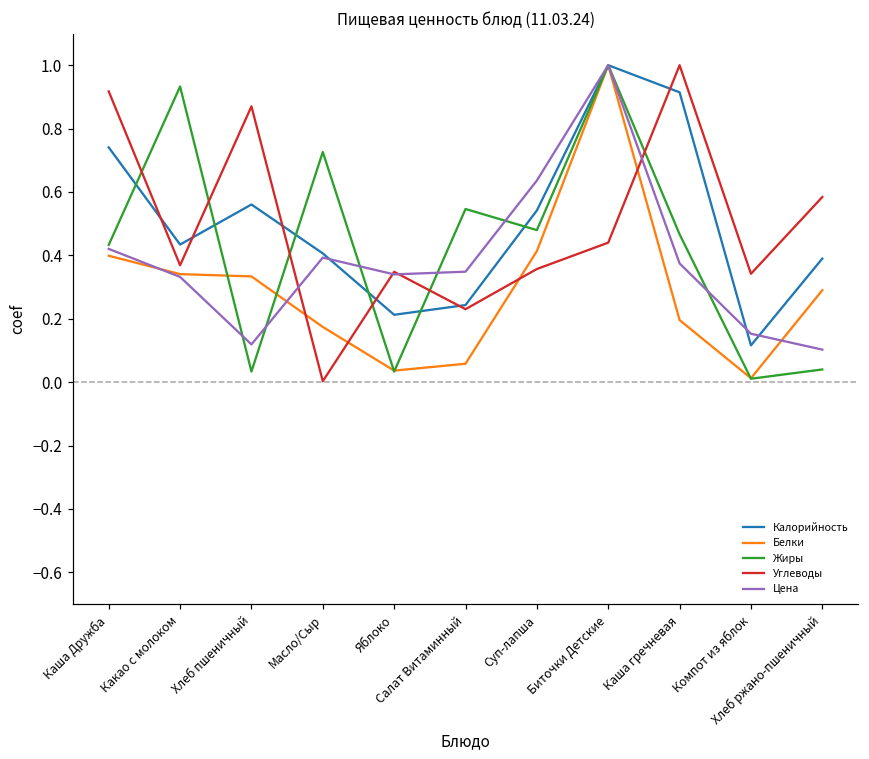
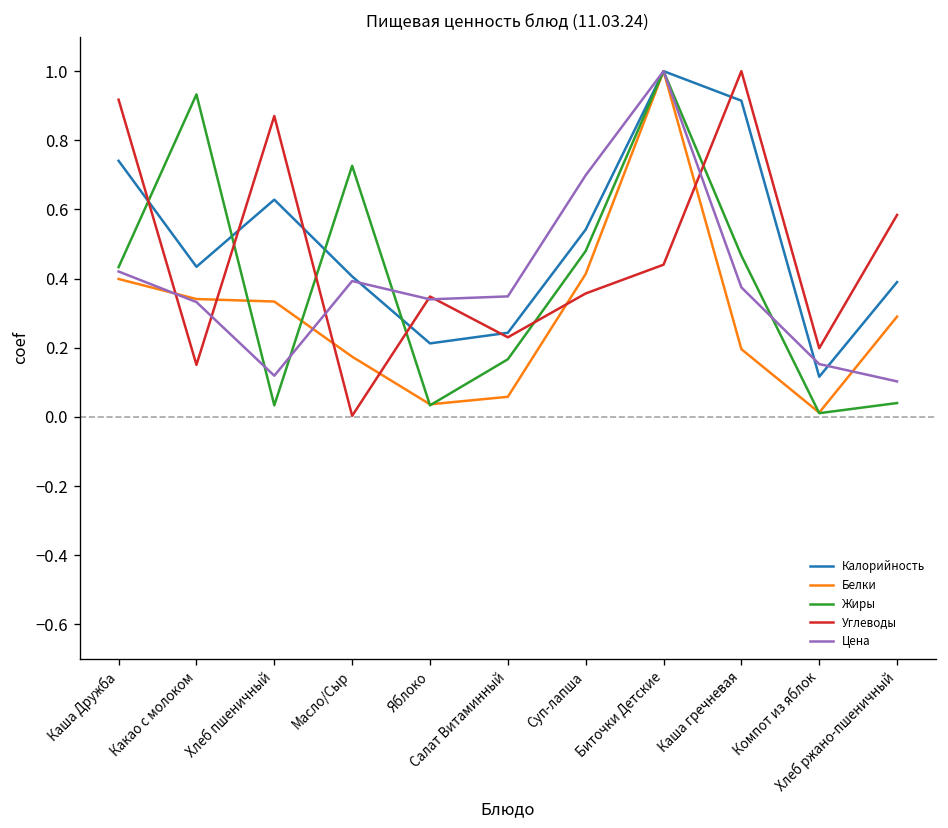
Углеводы, Какао с молоком: 0.37 -> 0.15
Калорийность, Хлеб пшеничный: 0.56 -> 0.63
Жиры, Салат Витаминный: 0.55 -> 0.17
Цена, Суп-лапша: 0.64 -> 0.70
Углеводы, Компот из яблок: 0.34 -> 0.20
